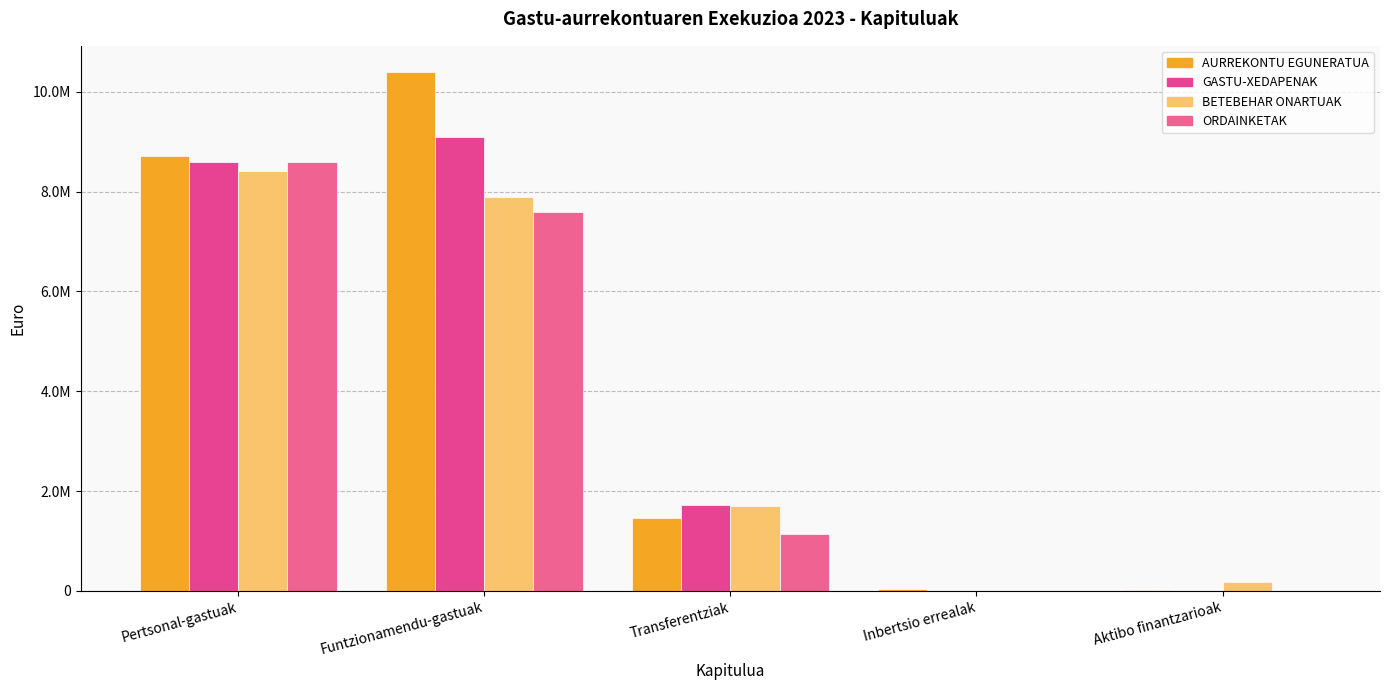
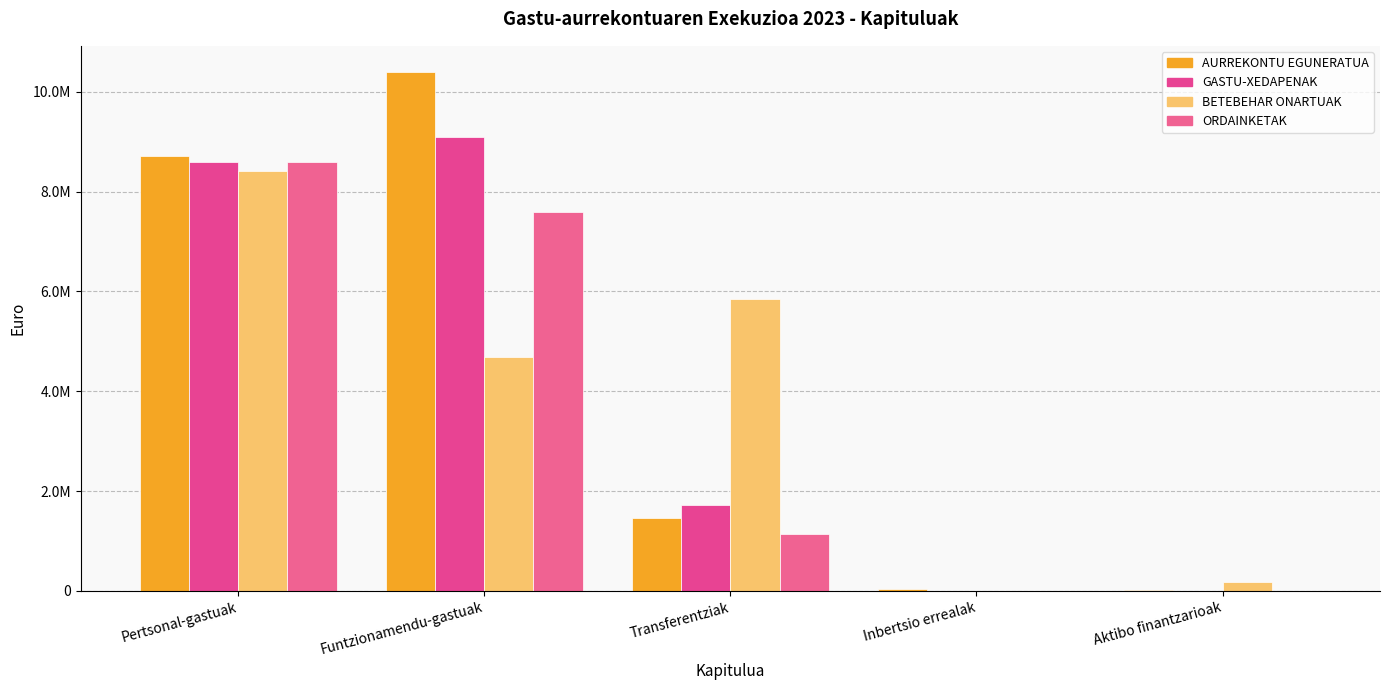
BETEBEHAR ONARTUAK, Funtzionamendu-gastuak: 7900000 -> 4700000
BETEBEHAR ONARTUAK, Transferentziak: 1700000 -> 5900000
